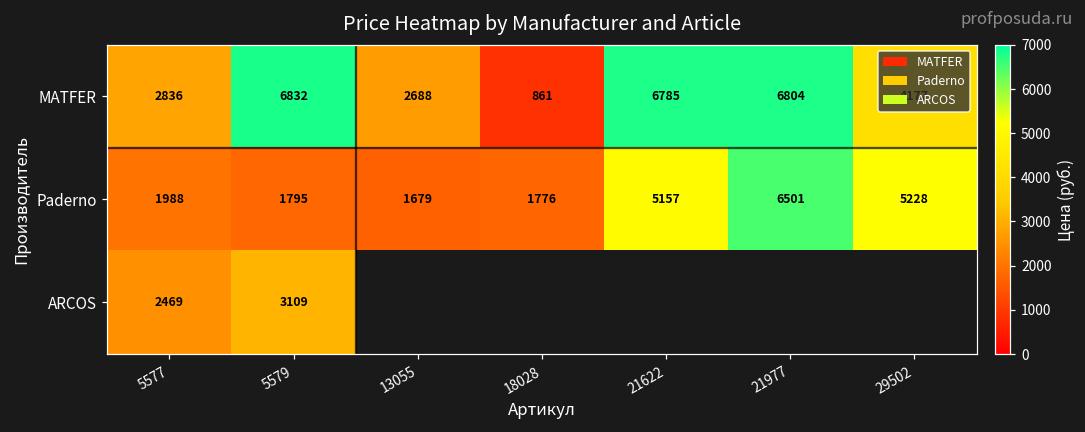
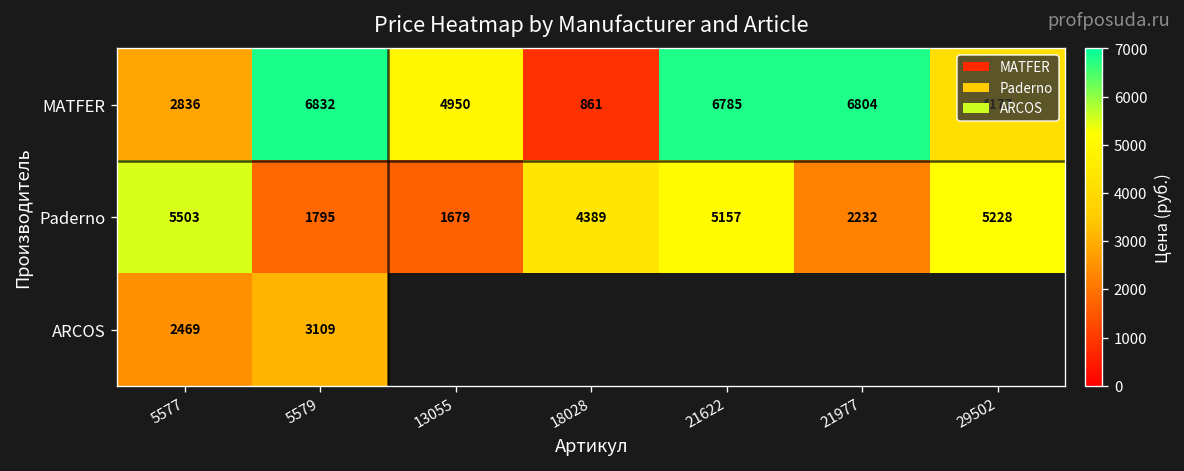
MATFER, 13055: 2688 -> 4950
Paderno, 5577: 1988 -> 5503
Paderno, 18028: 1776 -> 4389
Paderno, 21977: 6501 -> 2232
